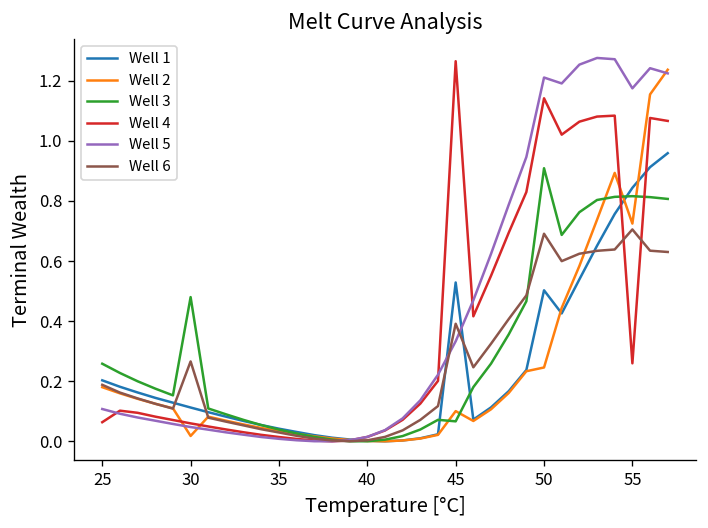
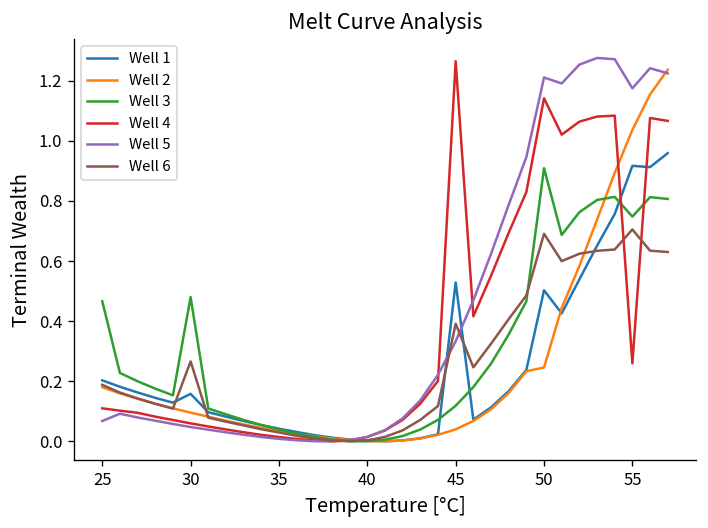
Well 3, 25: 0.26 -> 0.47
Well 4, 25: 0.06 -> 0.11
Well 5, 25: 0.11 -> 0.07
Well 1, 30: 0.11 -> 0.16
Well 2, 30: 0.02 -> 0.10
Well 2, 45: 0.10 -> 0.04
Well 3, 45: 0.07 -> 0.12
Well 1, 55: 0.84 -> 0.92
Well 2, 55: 0.72 -> 1.04
Well 3, 55: 0.82 -> 0.75
